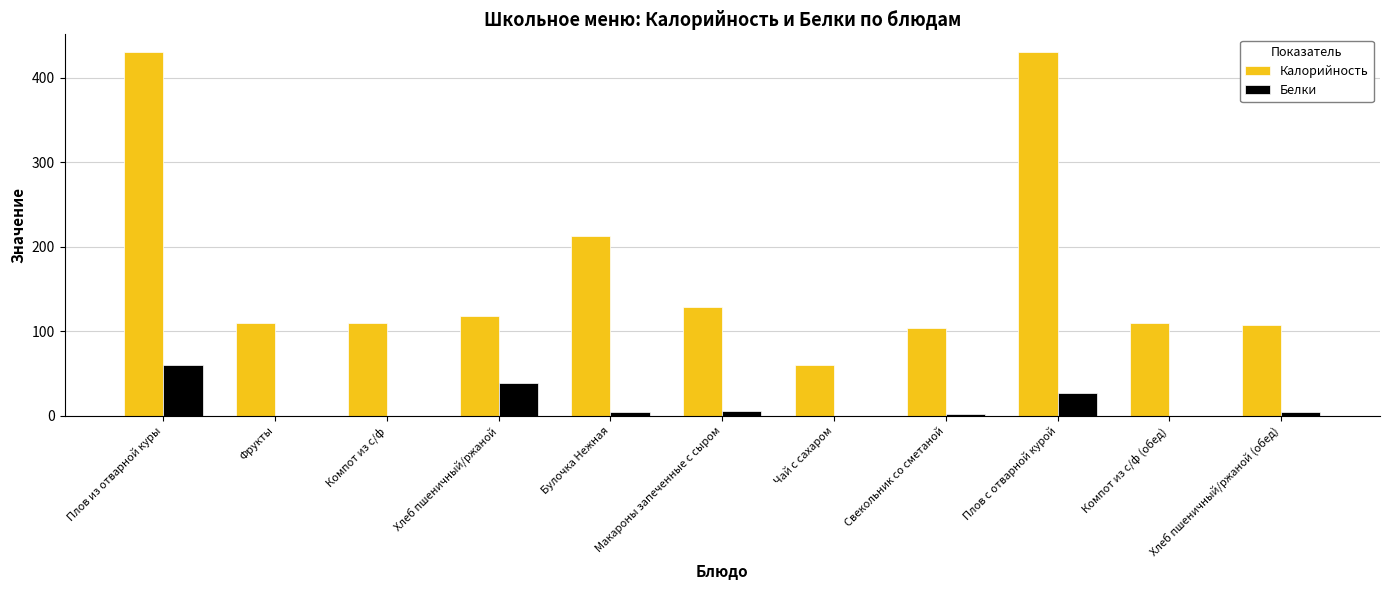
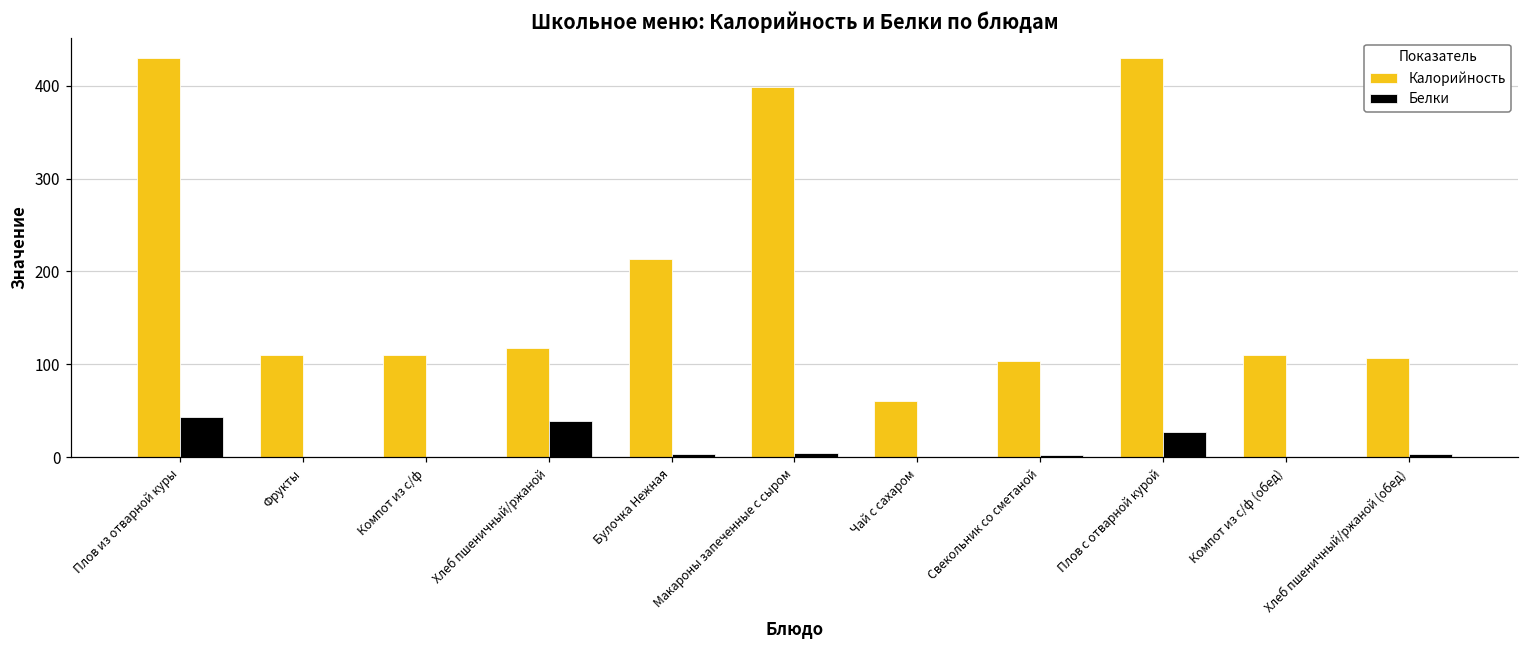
Белки, Плов из отварной куры: 60 -> 40
Калорийность, Макароны запеченные с сыром: 130 -> 400
